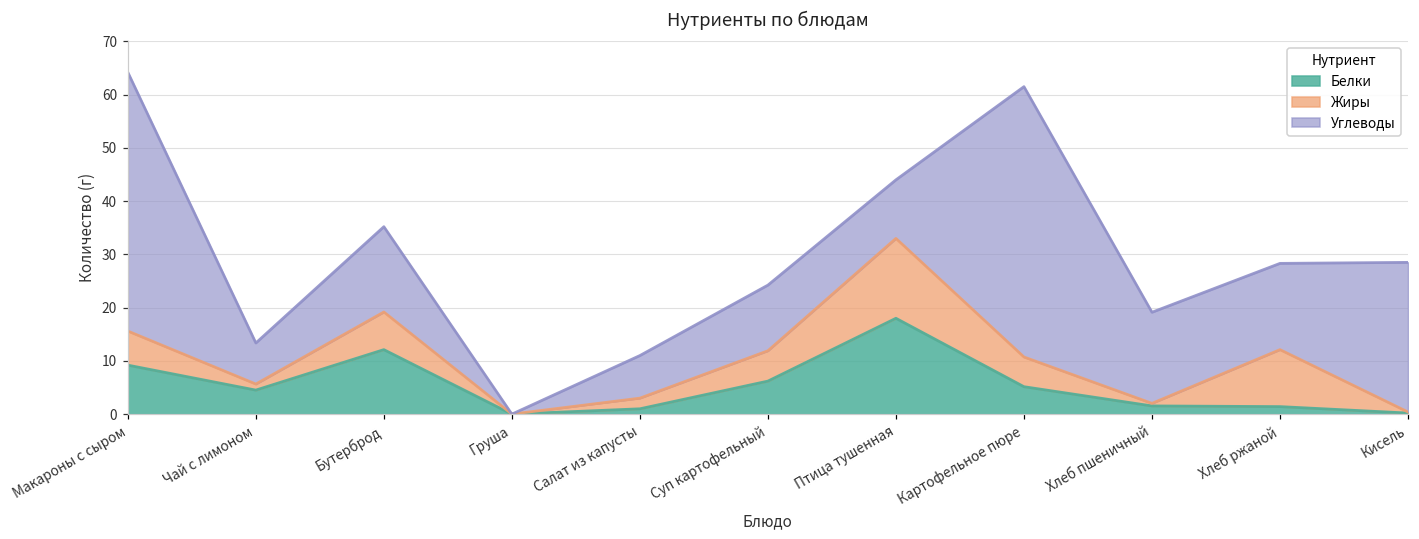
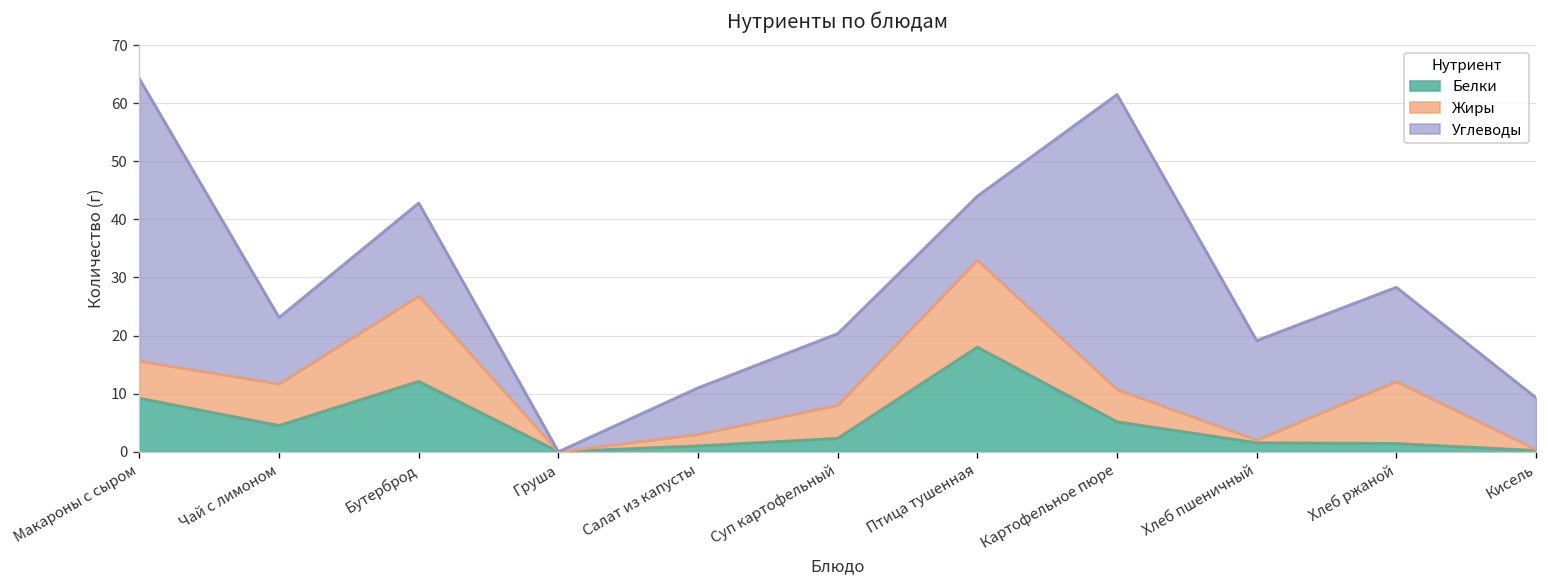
Жиры, Чай с лимоном: 1 -> 7
Углеводы, Чай с лимоном: 8 -> 11
Жиры, Бутерброд: 7 -> 15
Белки, Суп картофельный: 6 -> 2
Углеводы, Кисель: 28 -> 9
